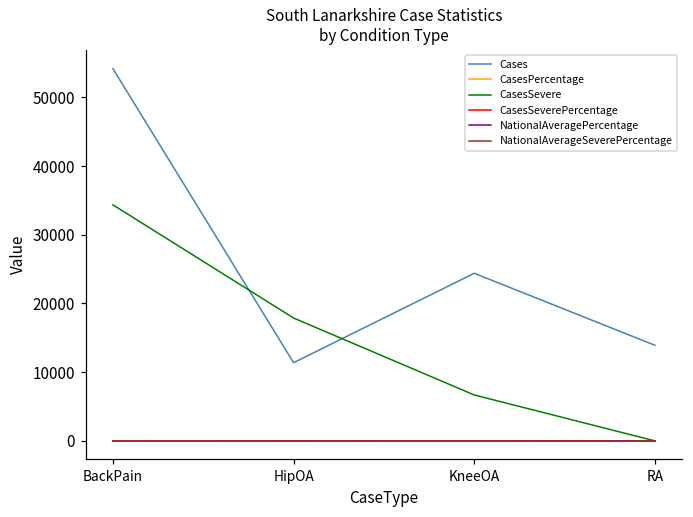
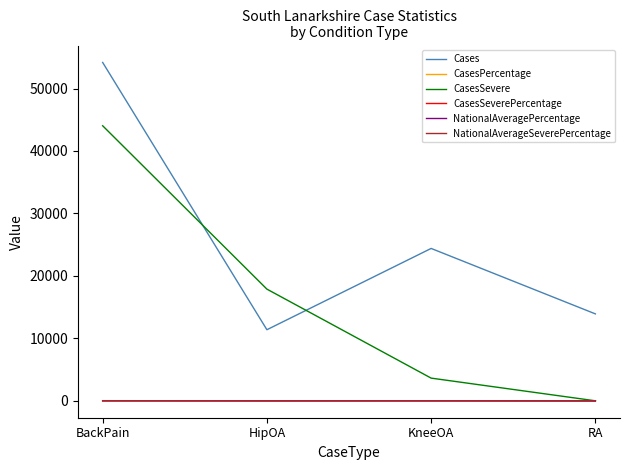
CasesSevere, BackPain: 34000 -> 44000
CasesSevere, KneeOA: 7000 -> 4000
